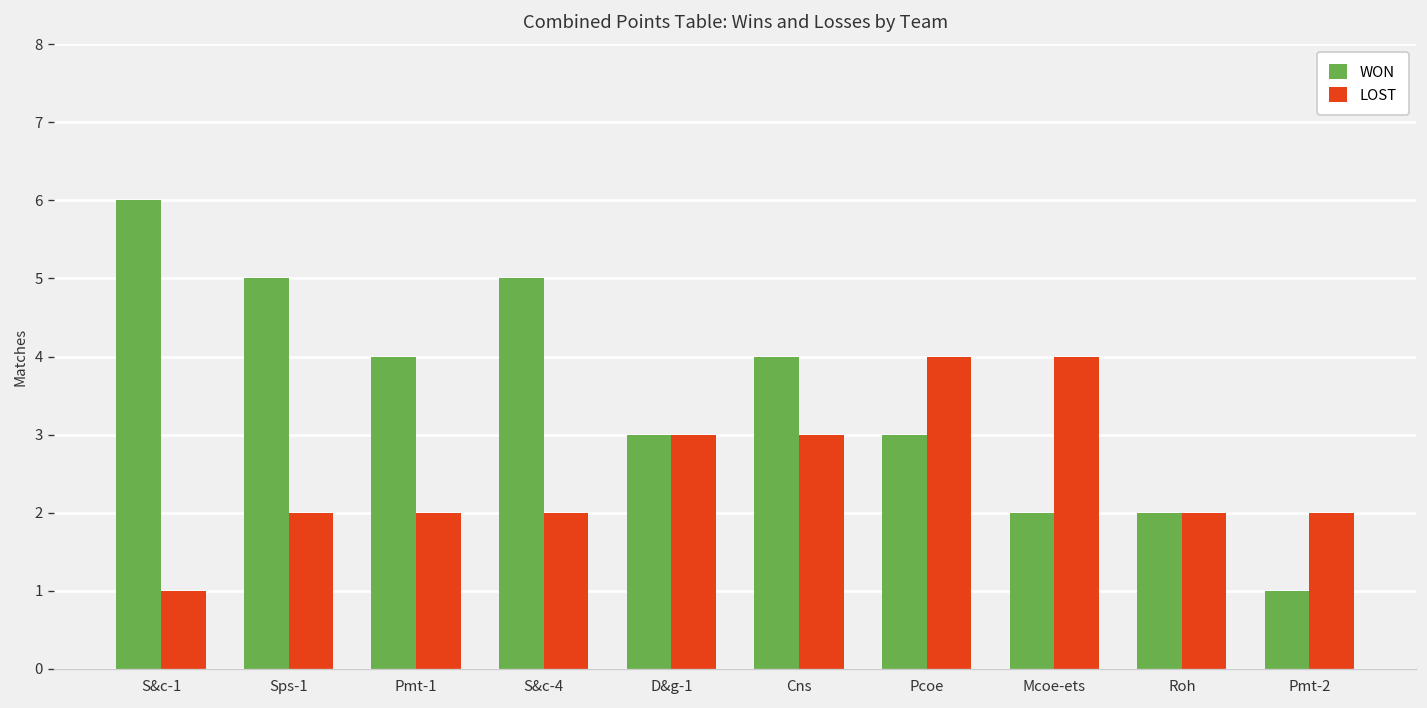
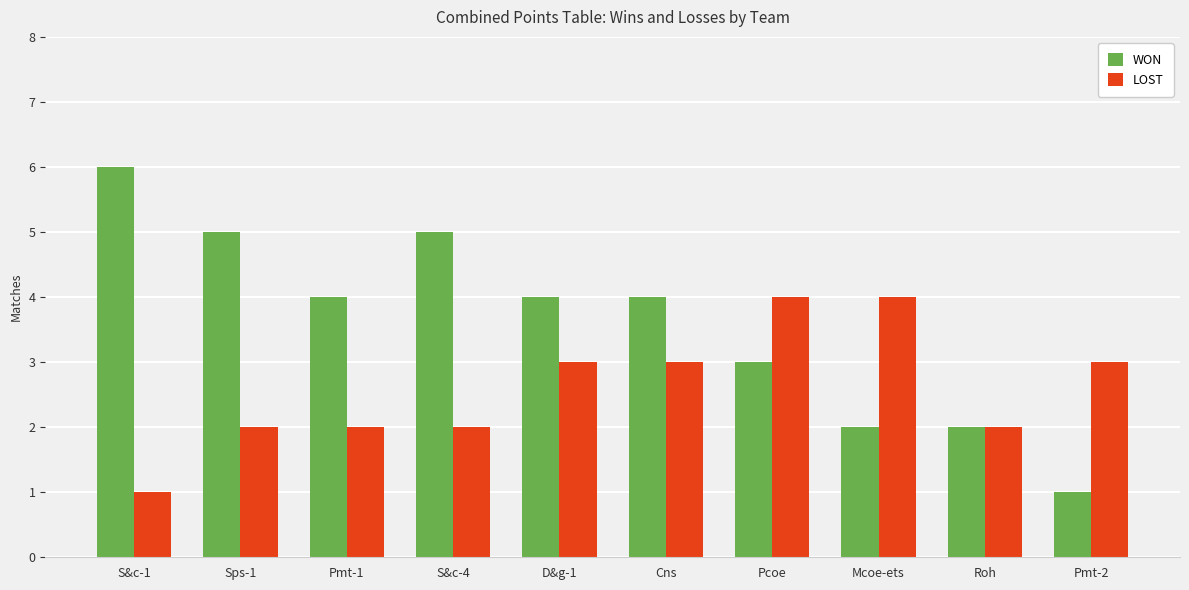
WON, D&g-1: 3 -> 4
LOST, Pmt-2: 2 -> 3
